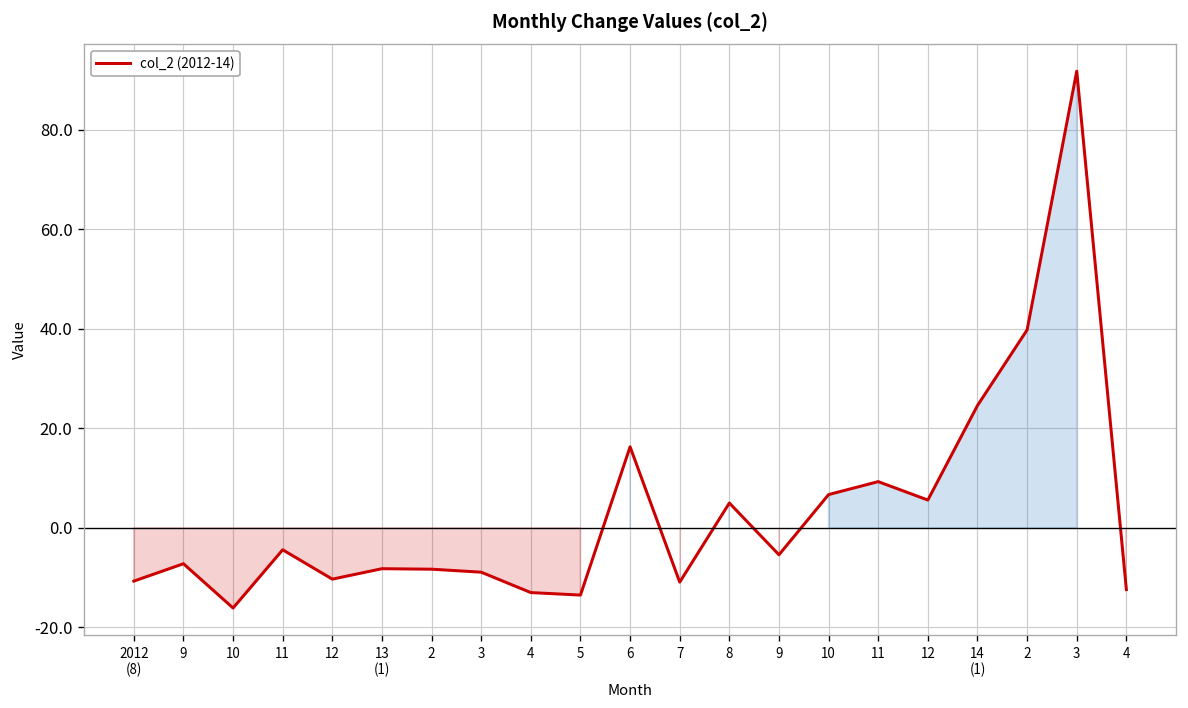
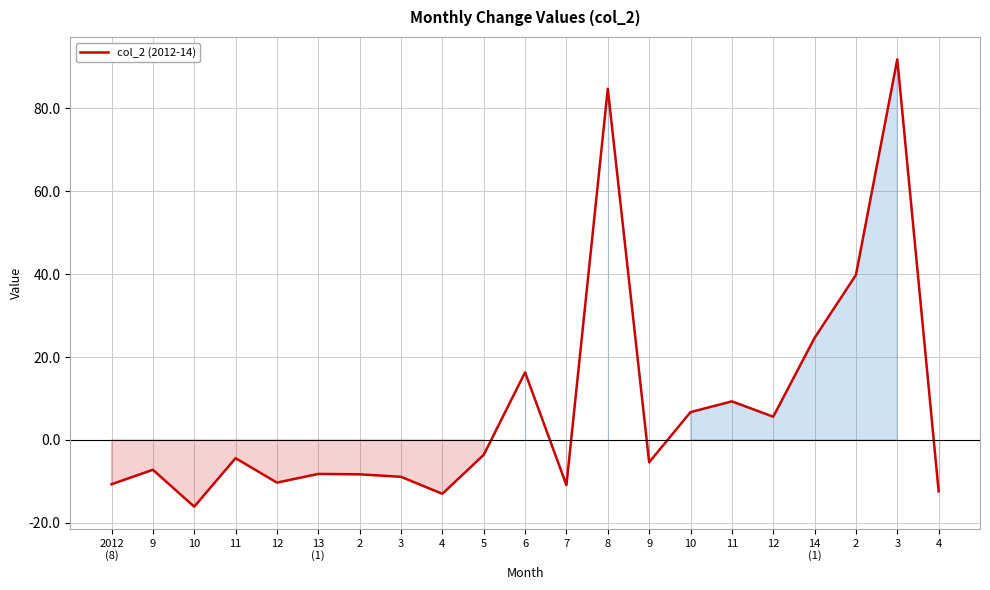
5: -14 -> -4
8: 5 -> 85
